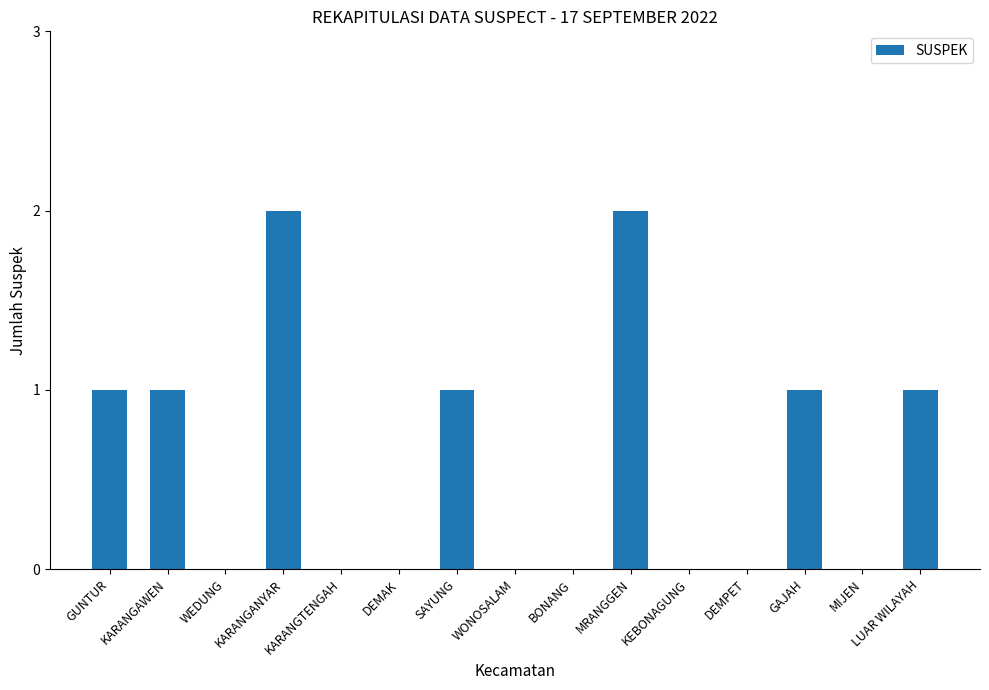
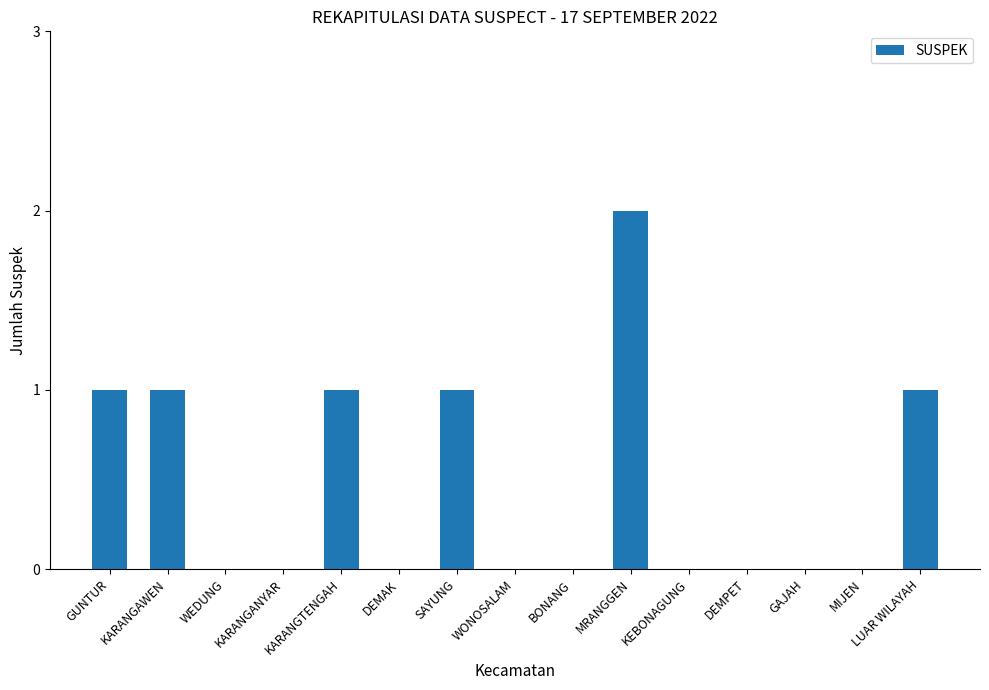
KARANGANYAR: 2 -> 0
KARANGTENGAH: 0 -> 1
GAJAH: 1 -> 0
